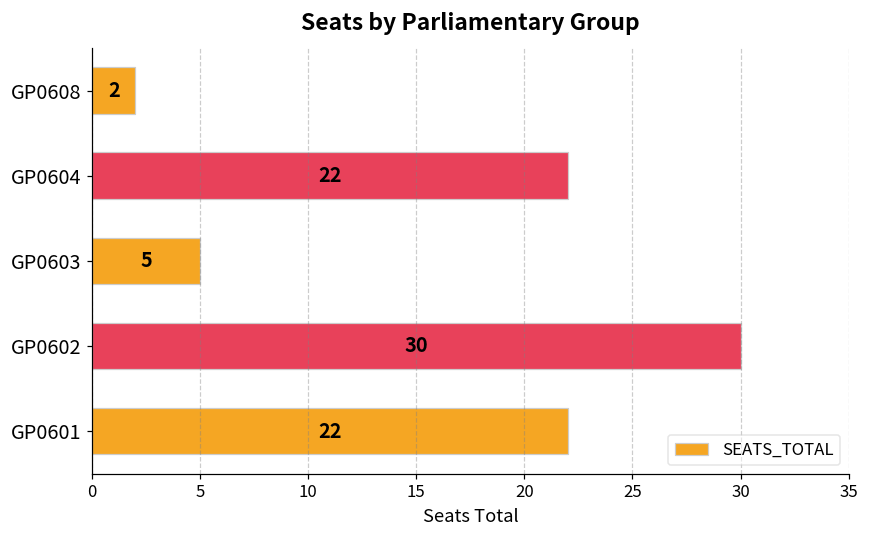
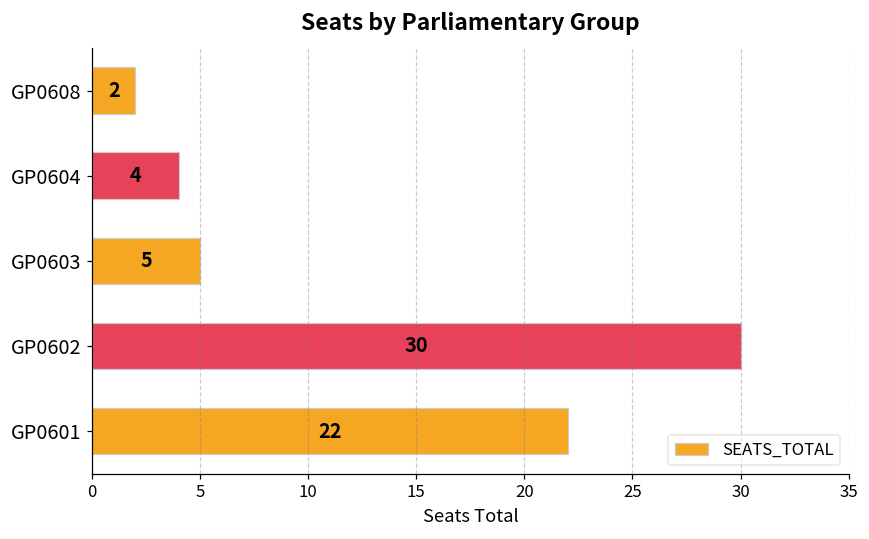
GP0604: 22 -> 4
